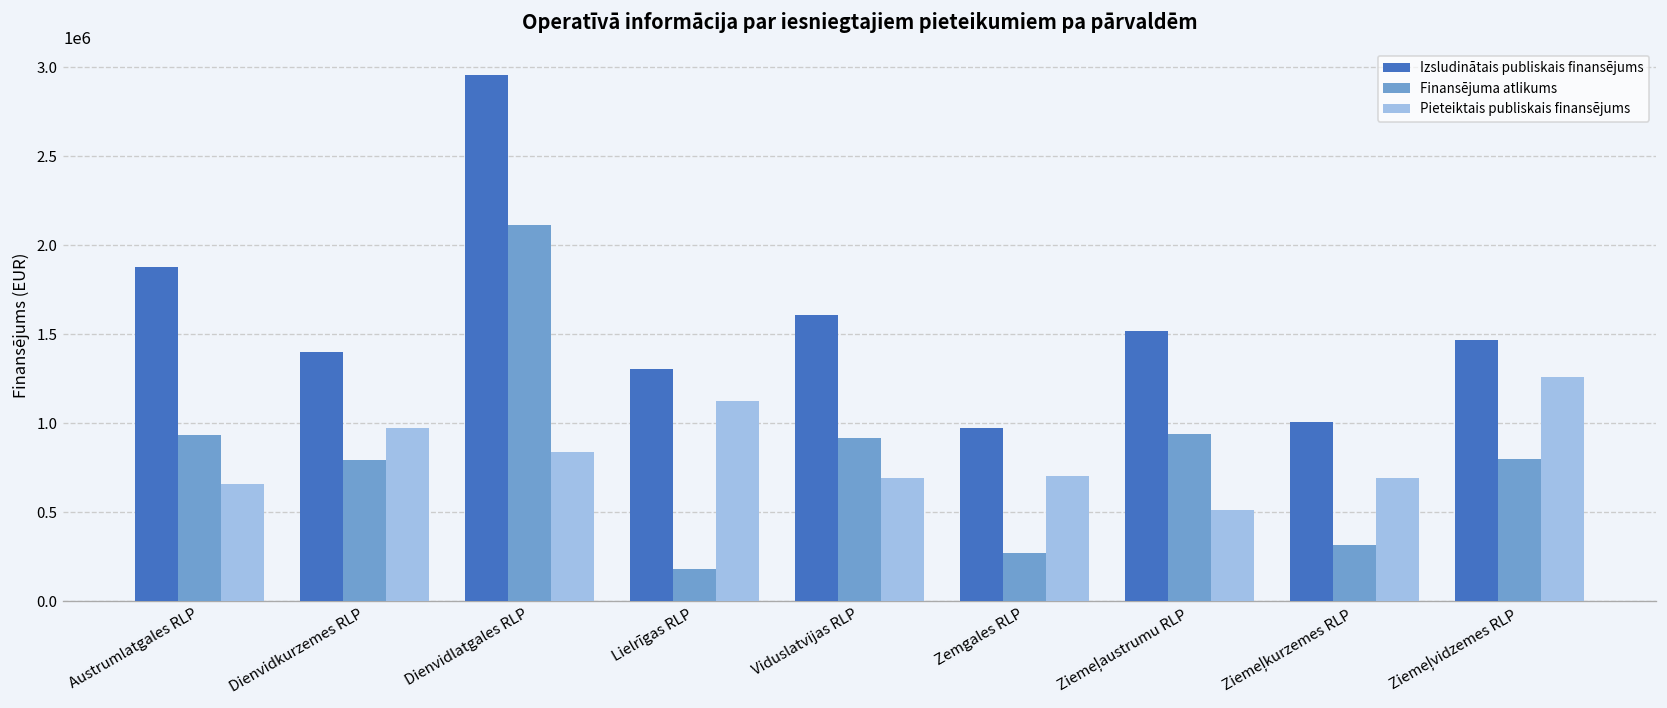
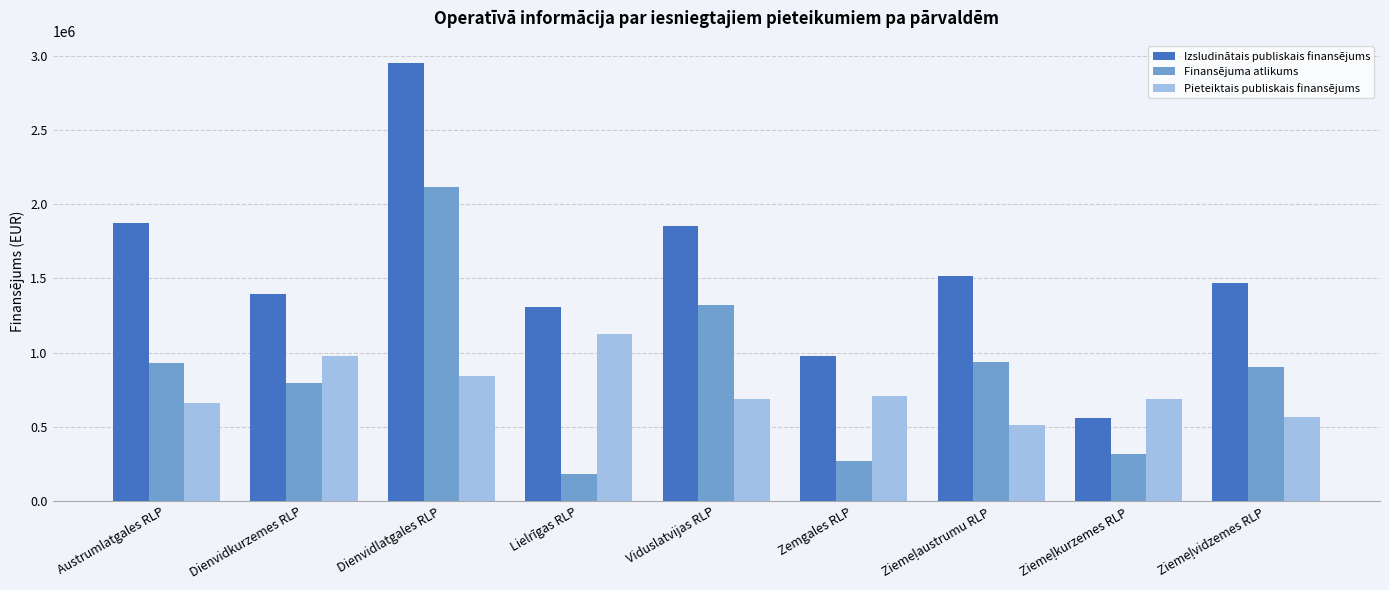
Izsludinātais publiskais finansējums, Viduslatvijas RLP: 1610000 -> 1860000
Finansējuma atlikums, Viduslatvijas RLP: 920000 -> 1320000
Izsludinātais publiskais finansējums, Ziemeļkurzemes RLP: 1010000 -> 560000
Finansējuma atlikums, Ziemeļvidzemes RLP: 800000 -> 900000
Pieteiktais publiskais finansējums, Ziemeļvidzemes RLP: 1260000 -> 570000
